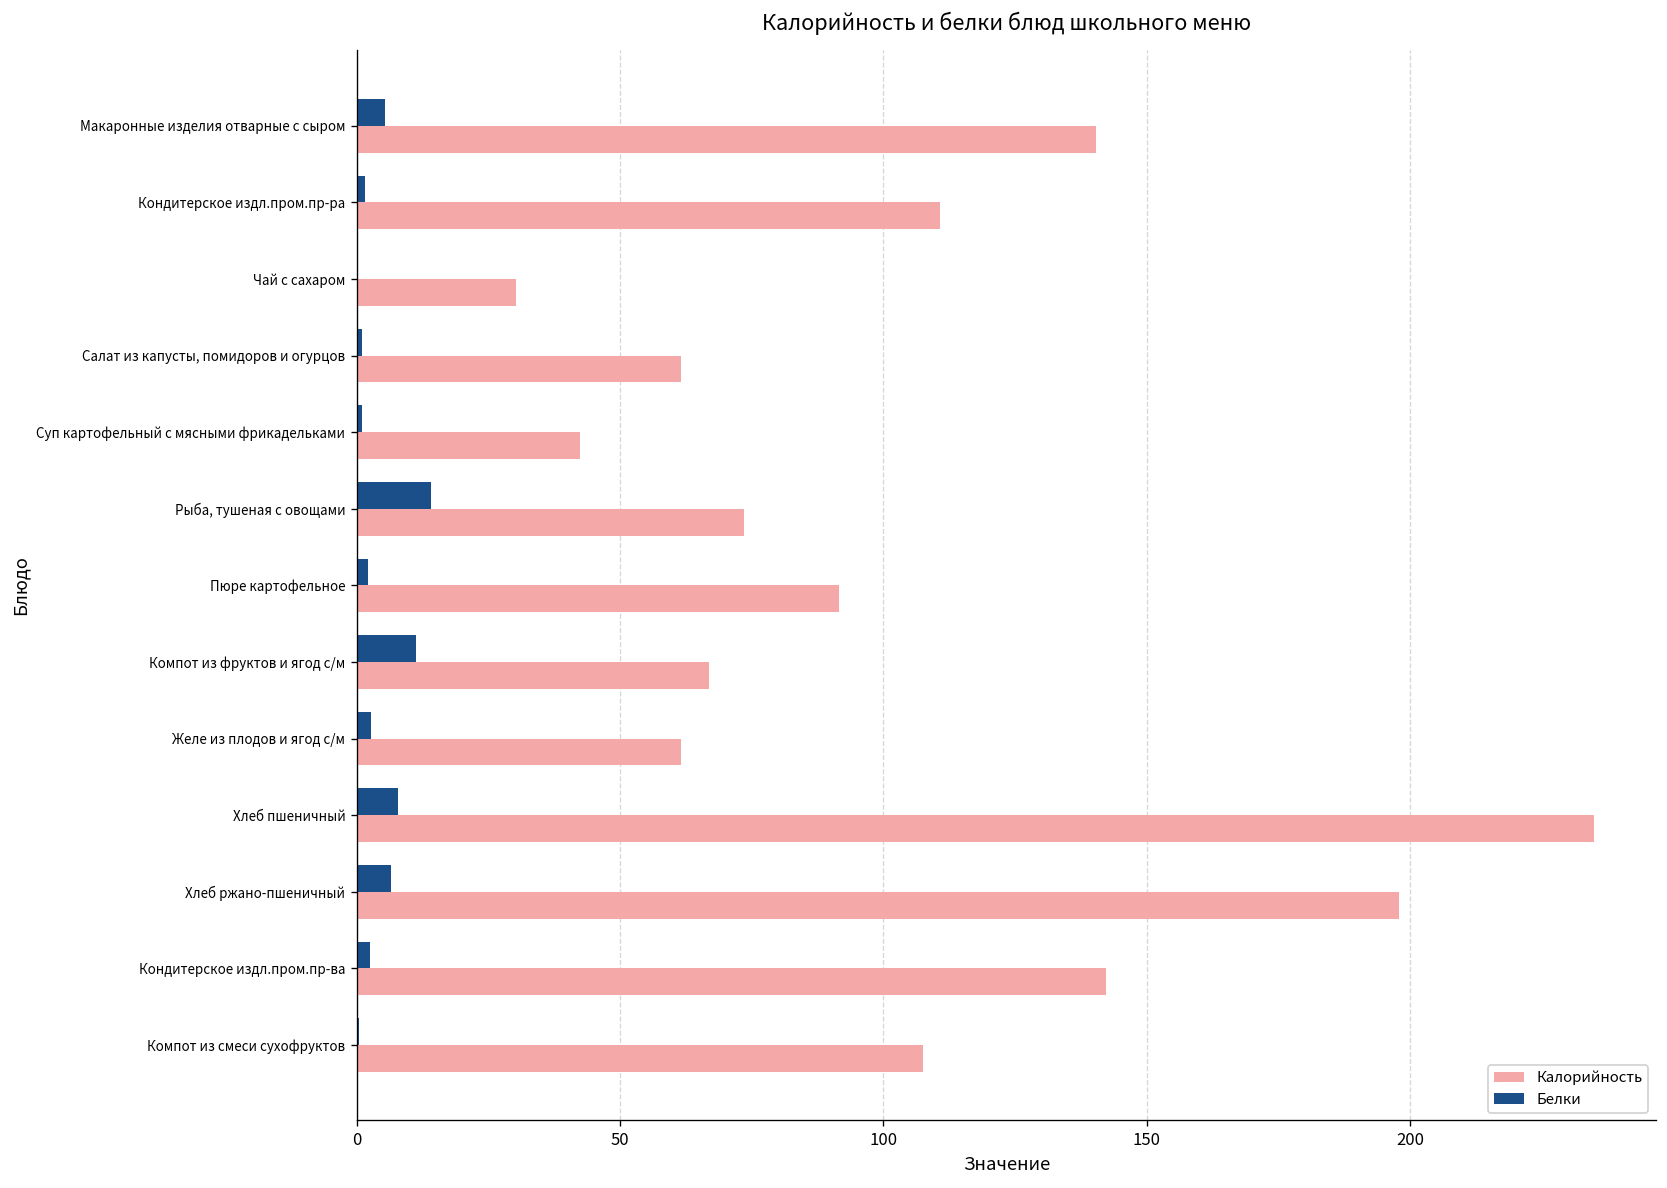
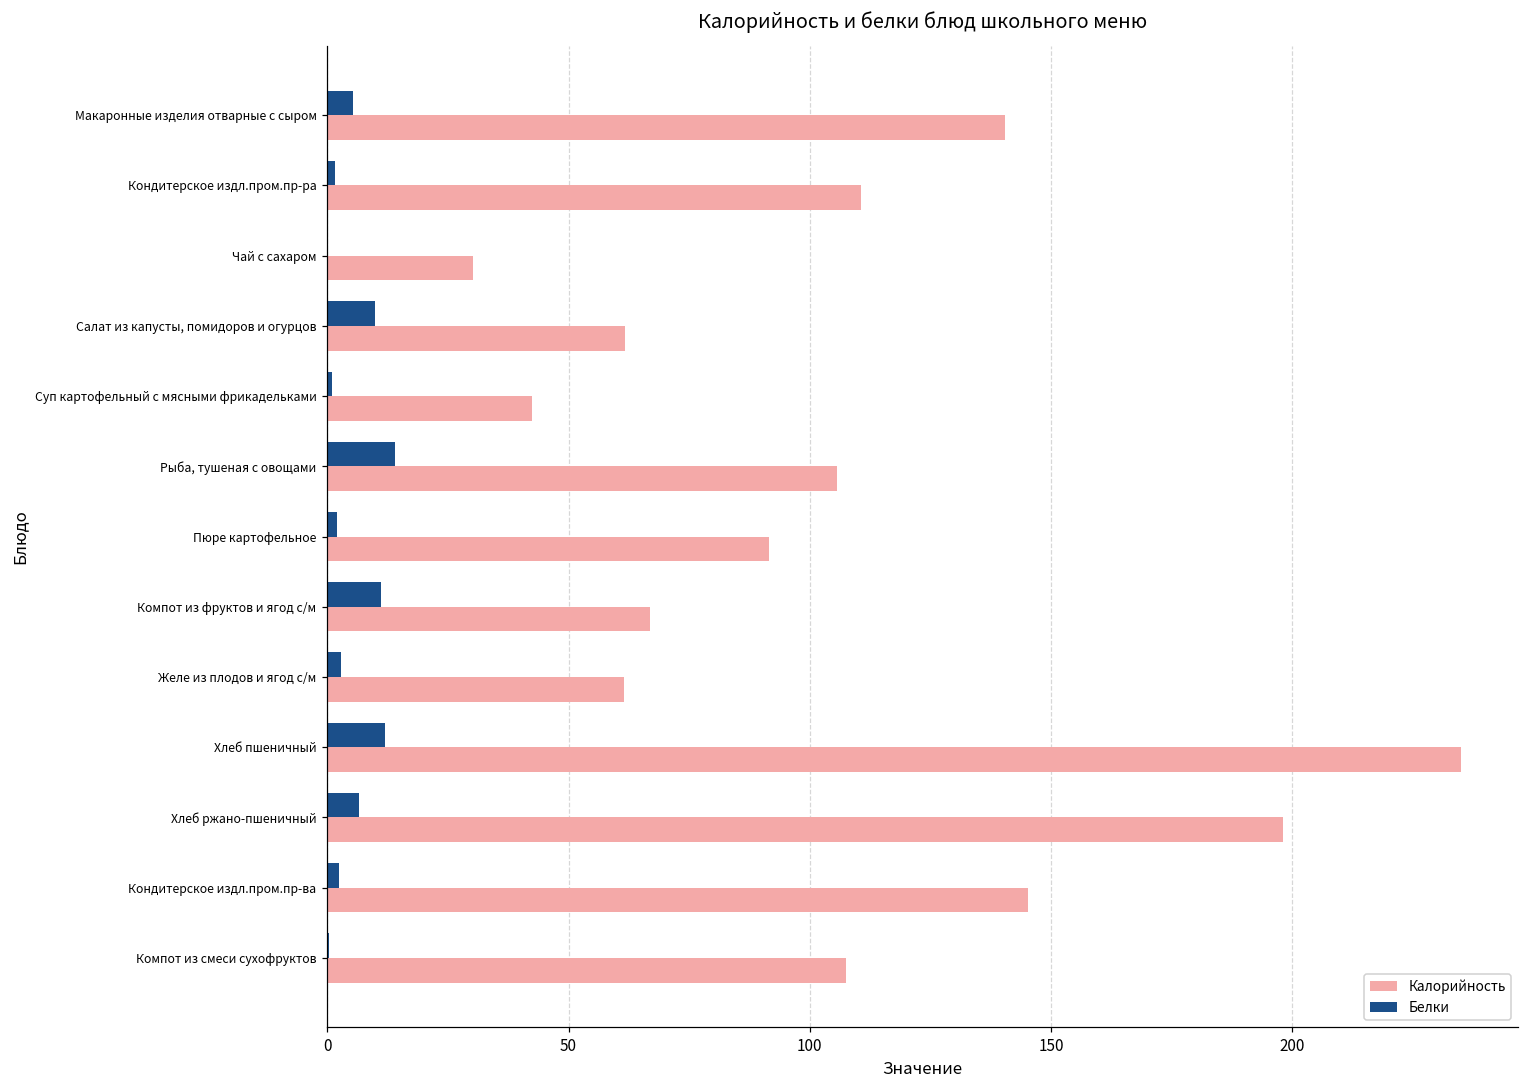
Белки, Салат из капусты, помидоров и огурцов: 1 -> 10
Калорийность, Рыба, тушеная с овощами: 74 -> 106
Белки, Хлеб пшеничный: 8 -> 12
Калорийность, Кондитерское издл.пром.пр-ва: 142 -> 145
